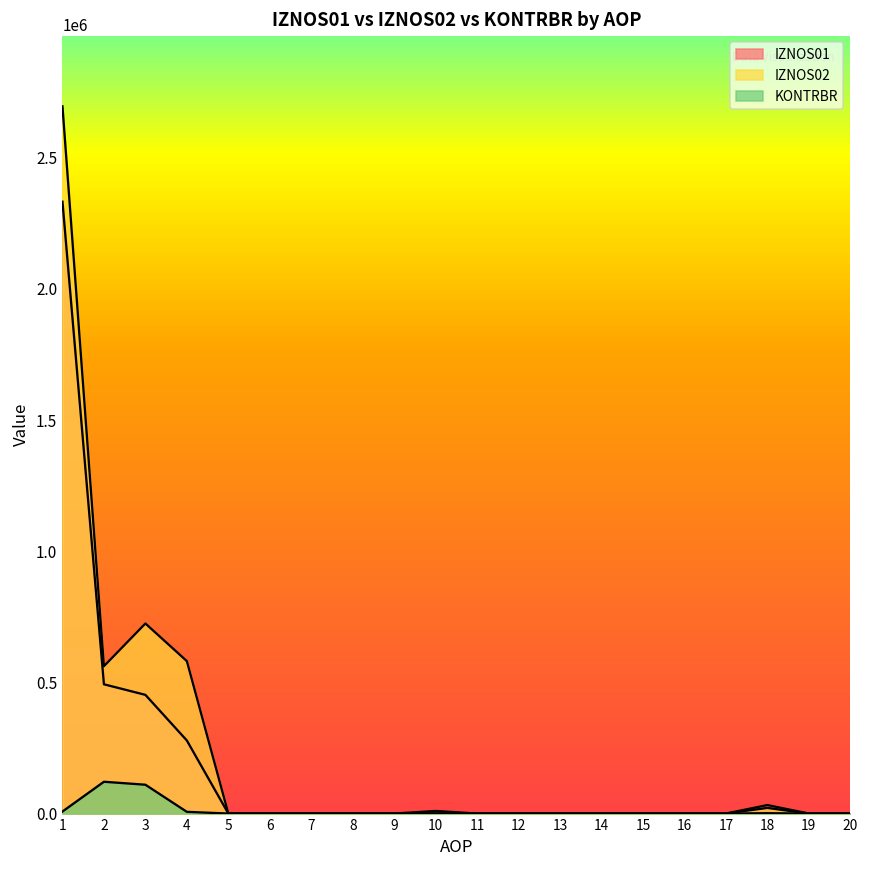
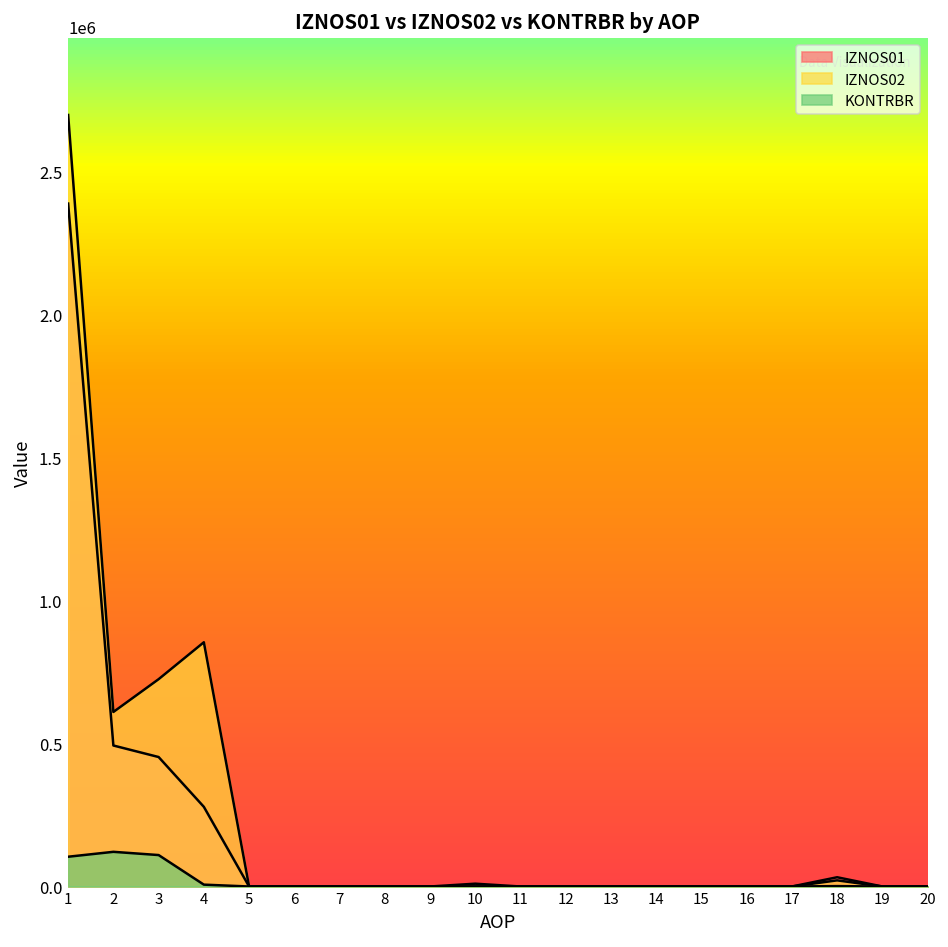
IZNOS01, 1: 2330000 -> 2390000
KONTRBR, 1: 10000 -> 100000
IZNOS02, 2: 560000 -> 610000
IZNOS02, 4: 580000 -> 850000
